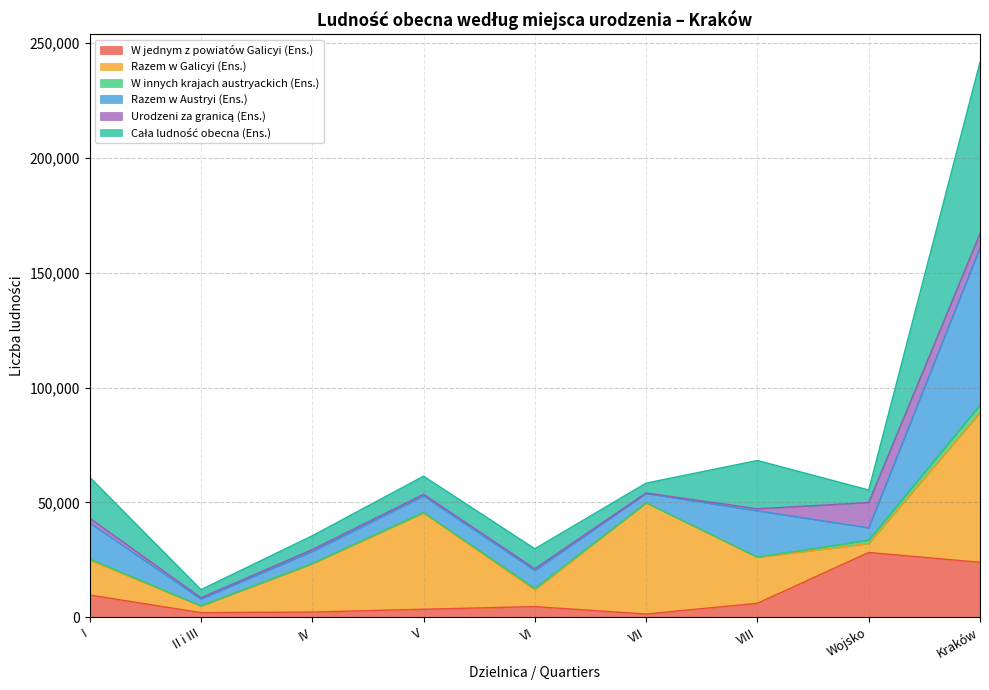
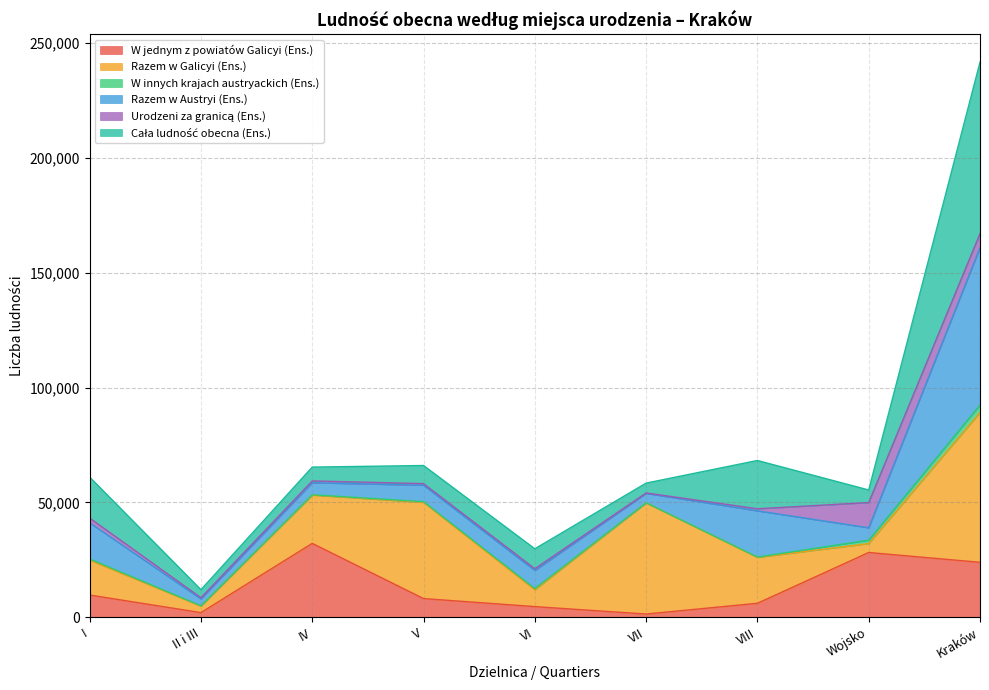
W jednym z powiatów Galicyi (Ens.), IV: 2,000 -> 32,000
W jednym z powiatów Galicyi (Ens.), V: 3,000 -> 8,000
